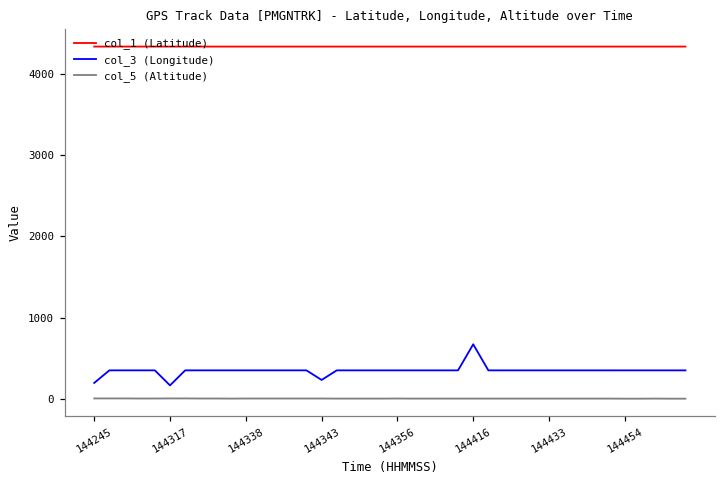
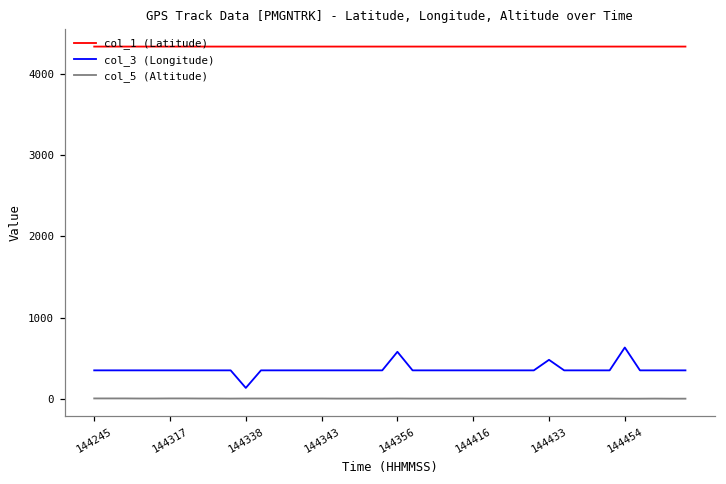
col_3 (Longitude), 144245: 200 -> 400
col_3 (Longitude), 144317: 200 -> 400
col_3 (Longitude), 144338: 400 -> 100
col_3 (Longitude), 144343: 200 -> 400
col_3 (Longitude), 144356: 400 -> 600
col_3 (Longitude), 144416: 700 -> 400
col_3 (Longitude), 144433: 400 -> 500
col_3 (Longitude), 144454: 400 -> 600
